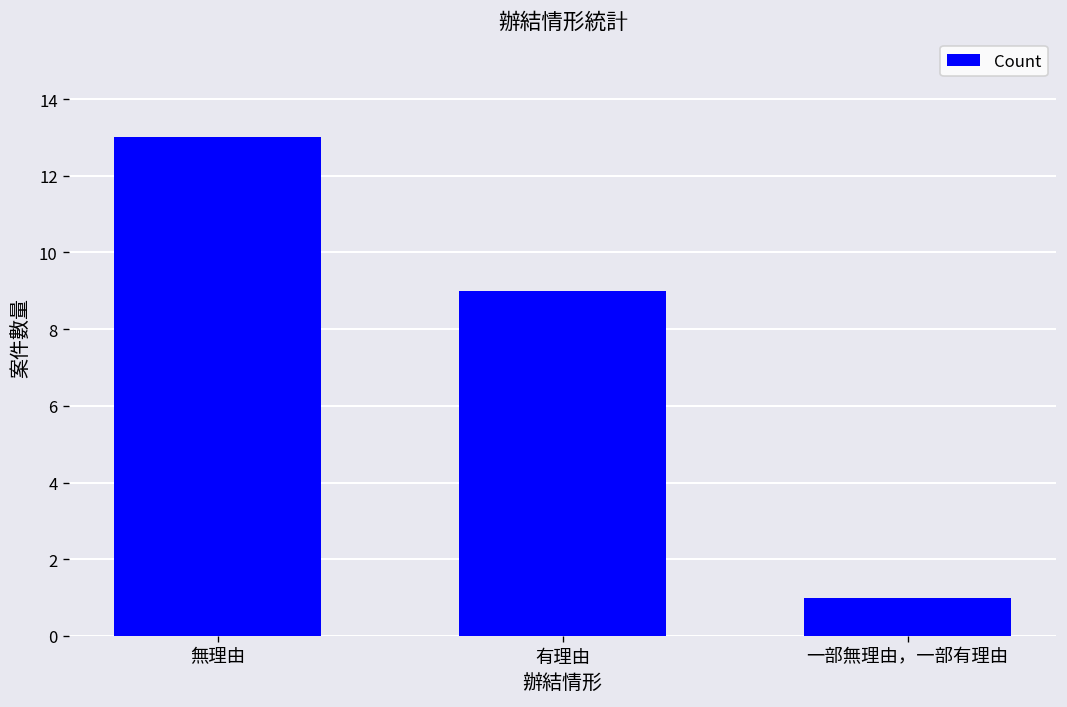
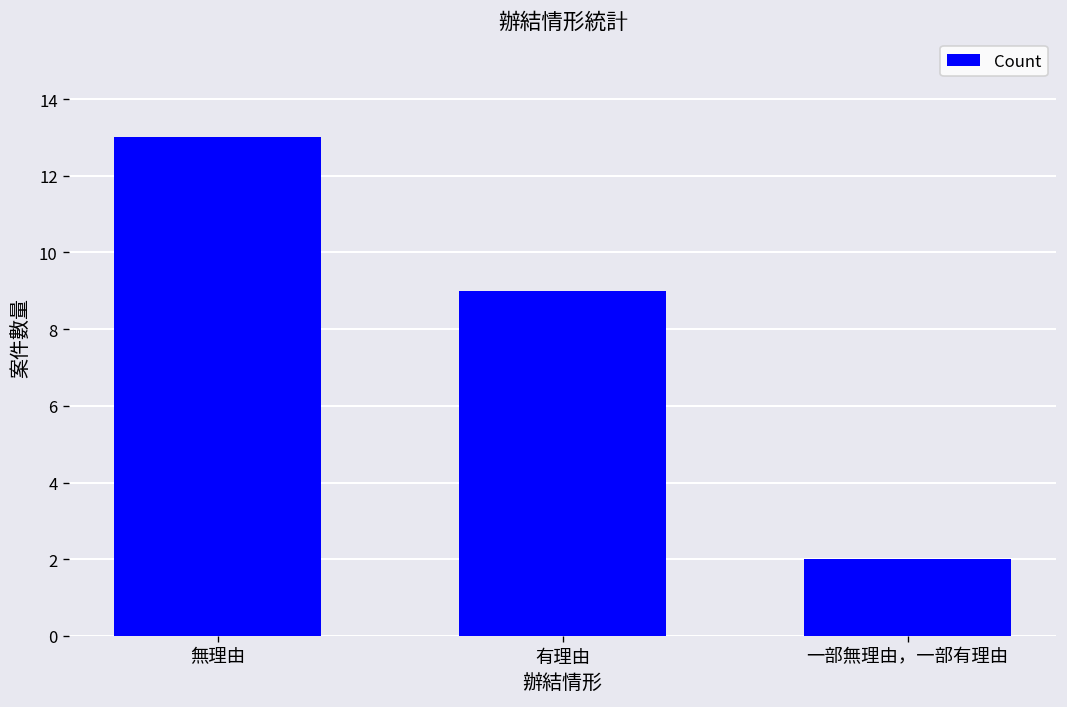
一部無理由，一部有理由: 1 -> 2
